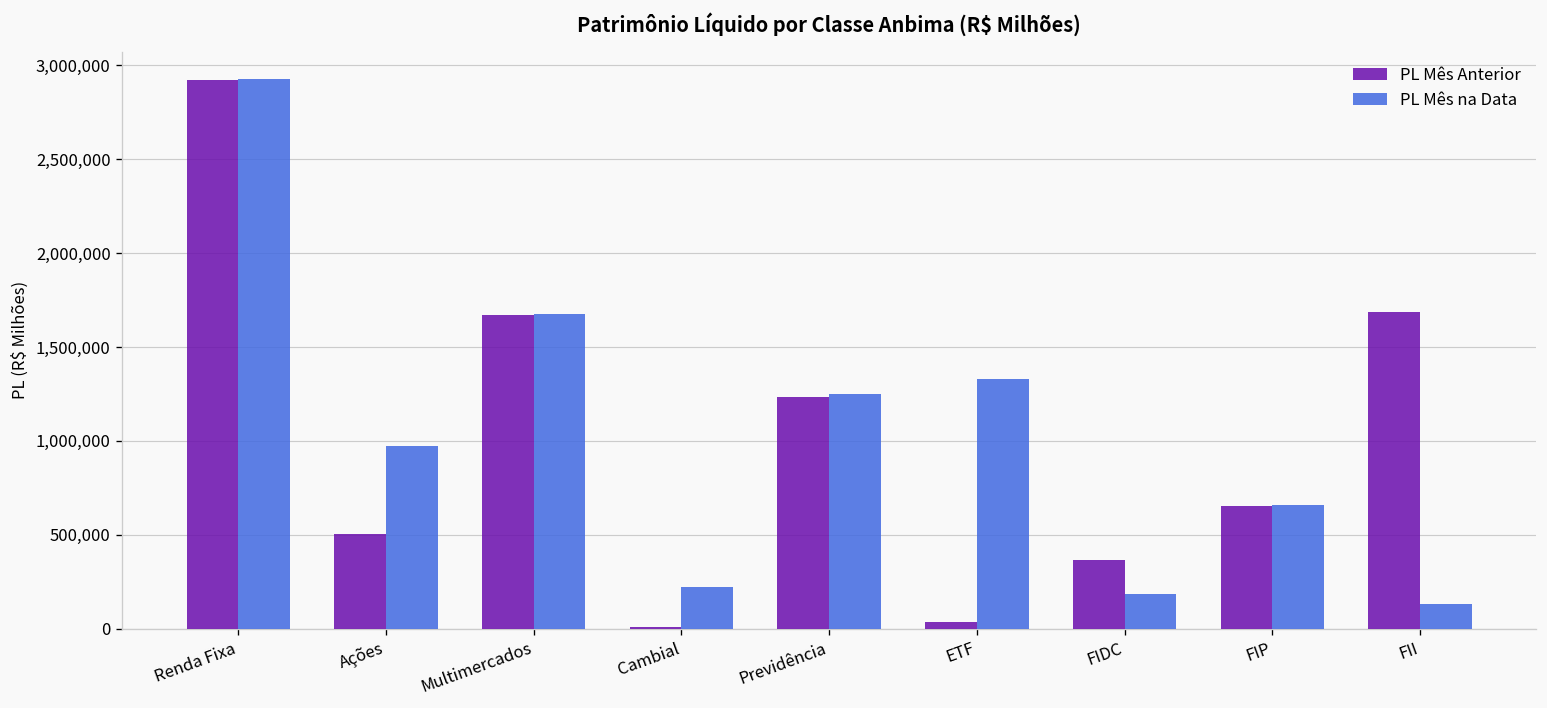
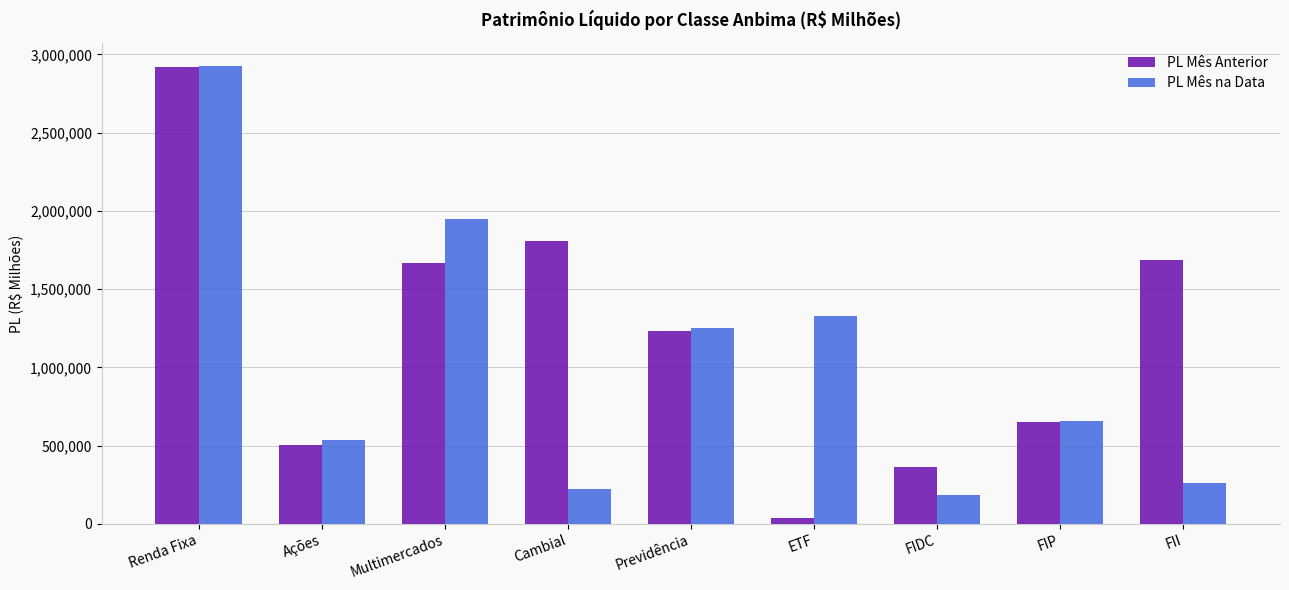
PL Mês na Data, Ações: 970,000 -> 540,000
PL Mês na Data, Multimercados: 1,670,000 -> 1,950,000
PL Mês Anterior, Cambial: 10,000 -> 1,810,000
PL Mês na Data, FII: 130,000 -> 260,000
